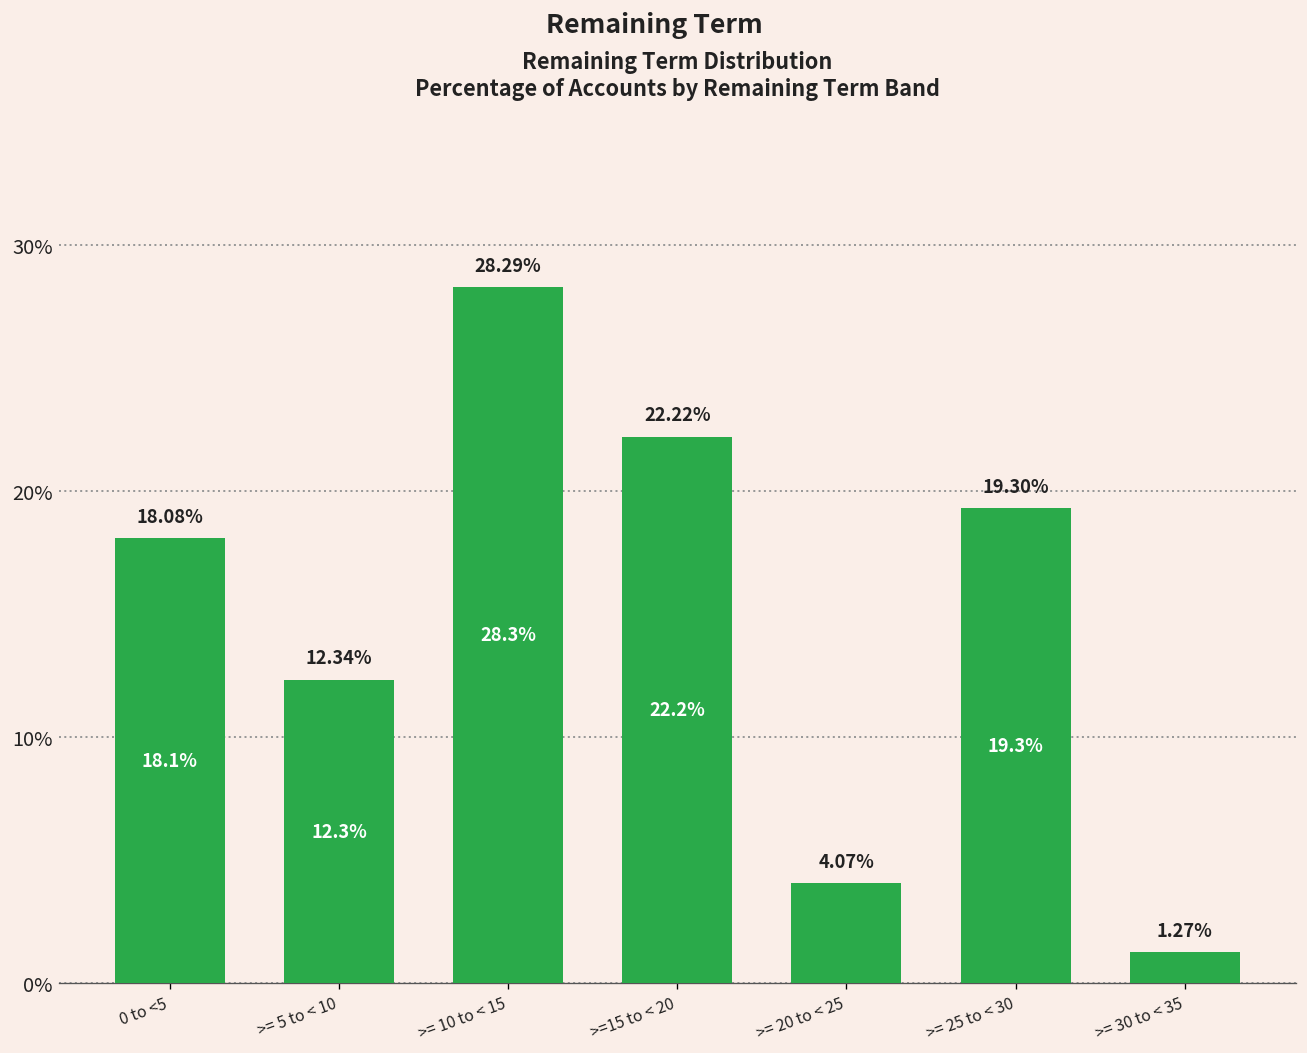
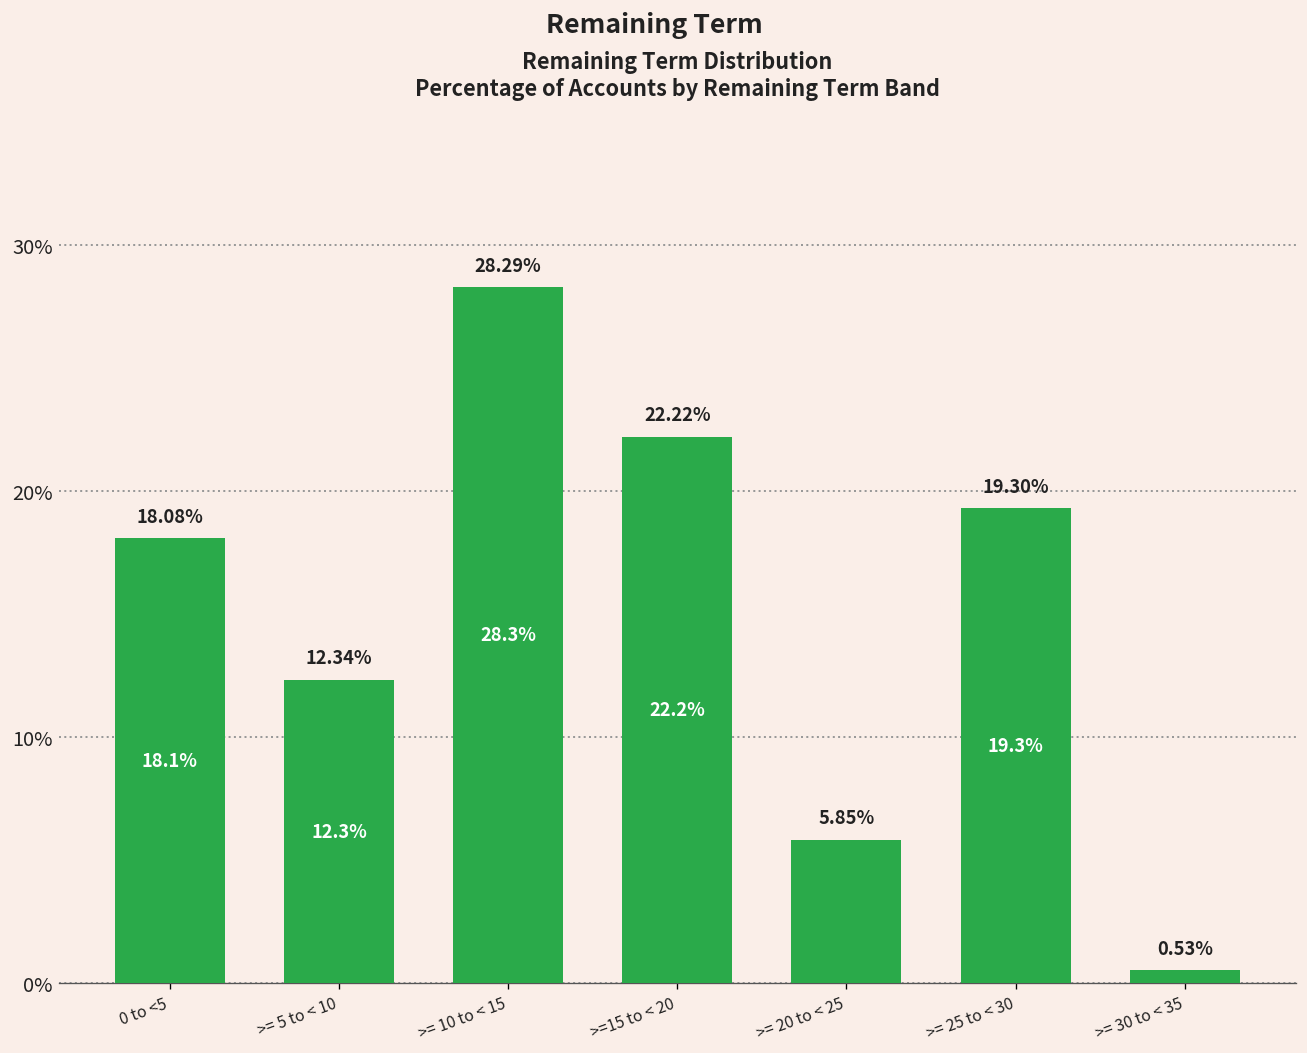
>= 20 to < 25: 4.07% -> 5.85%
>= 30 to < 35: 1.27% -> 0.53%
